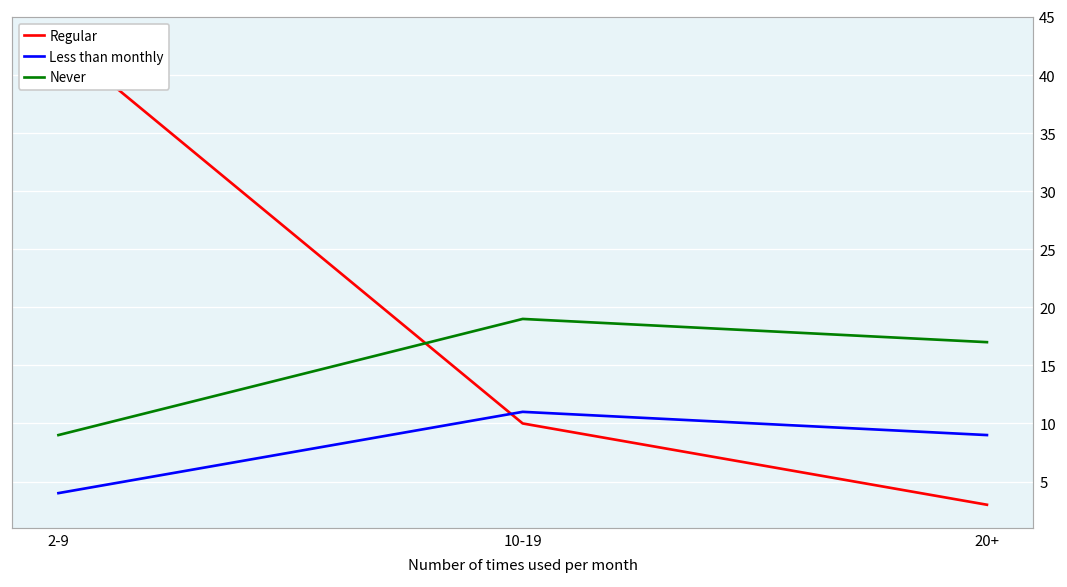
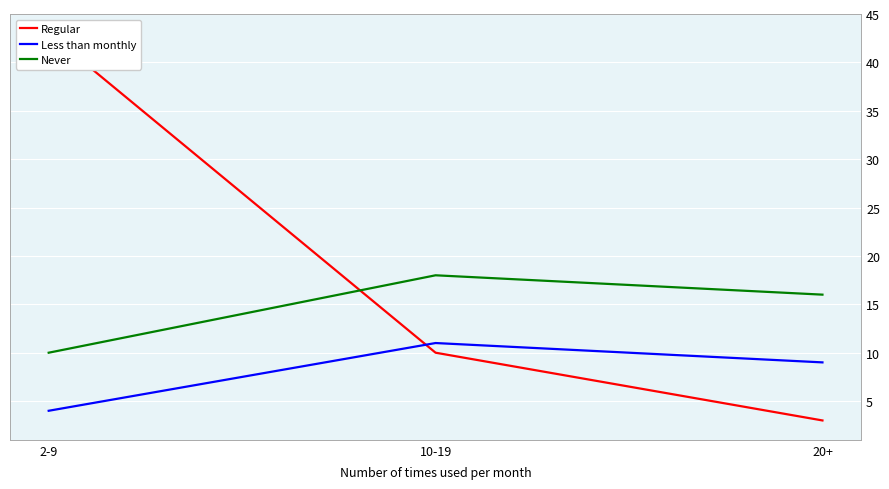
Never, 2-9: 9 -> 10
Never, 10-19: 19 -> 18
Never, 20+: 17 -> 16
